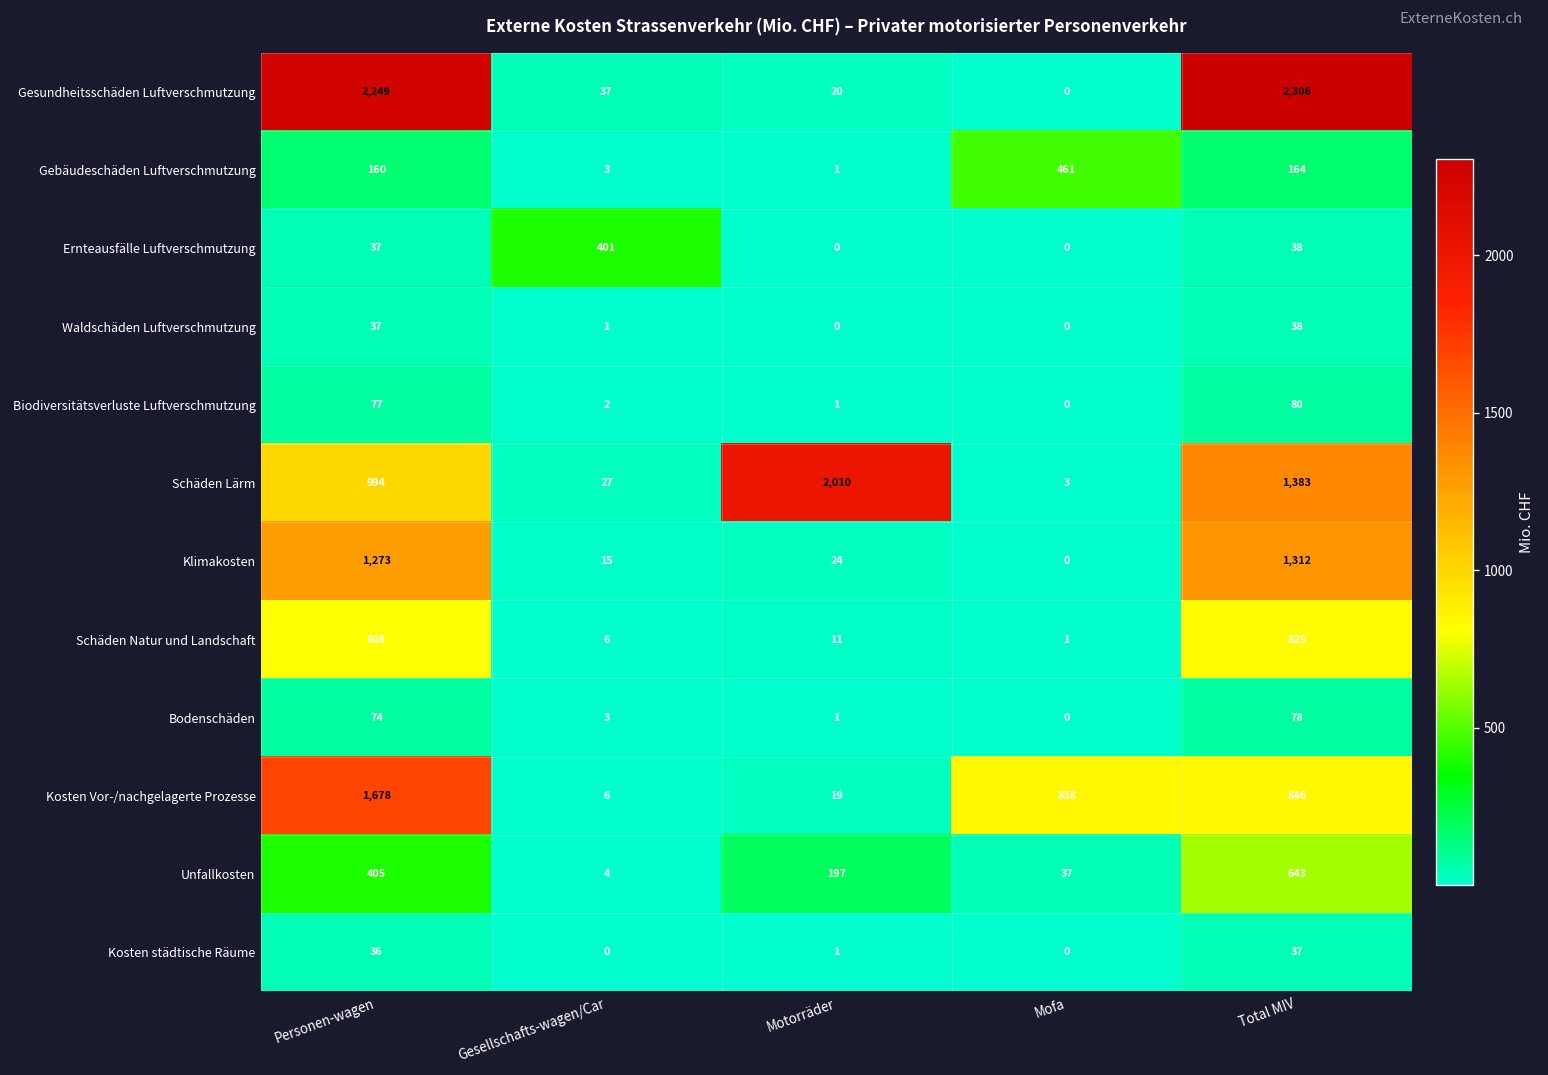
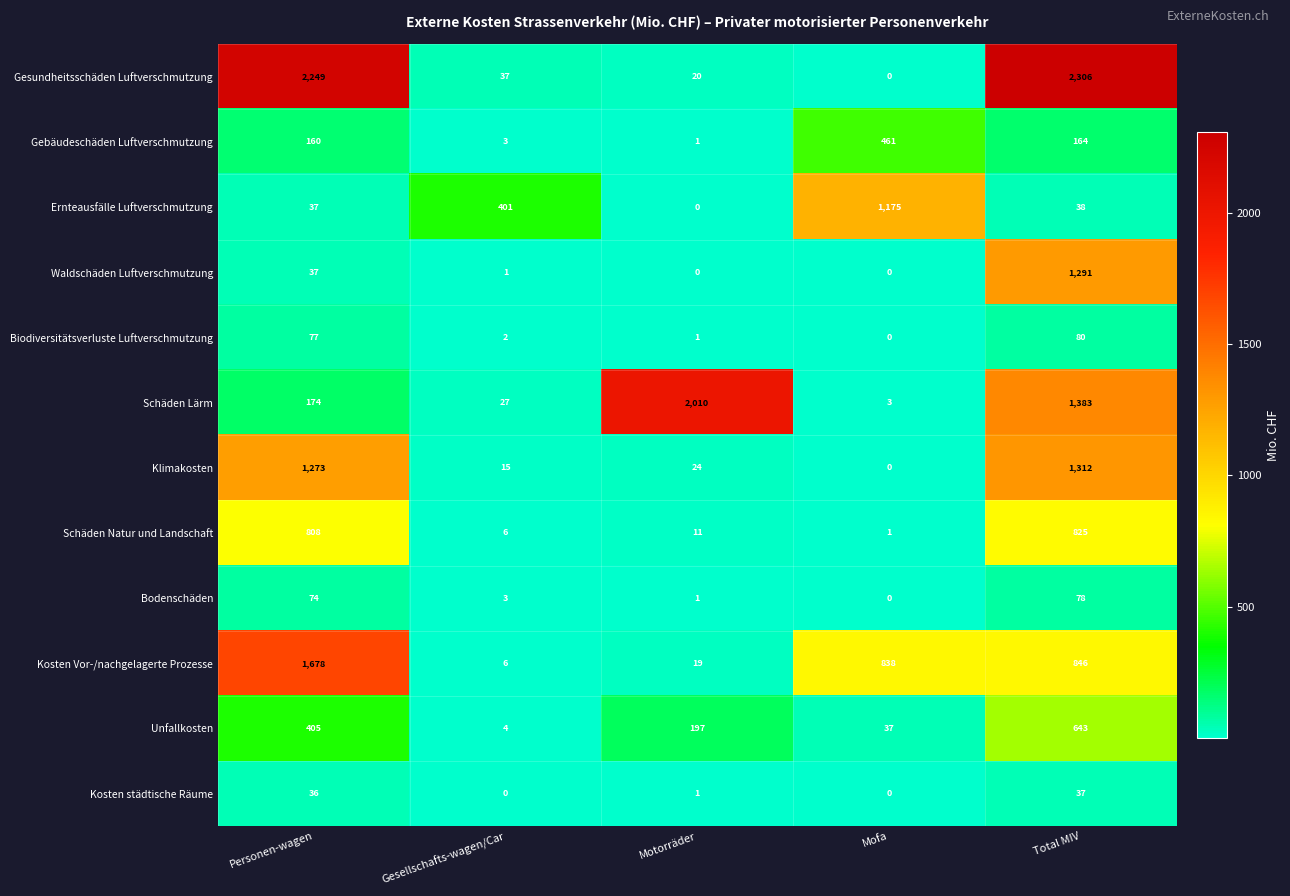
Ernteausfälle Luftverschmutzung, Mofa: 0 -> 1,175
Waldschäden Luftverschmutzung, Total MIV: 38 -> 1,291
Schäden Lärm, Personen-wagen: 994 -> 174
